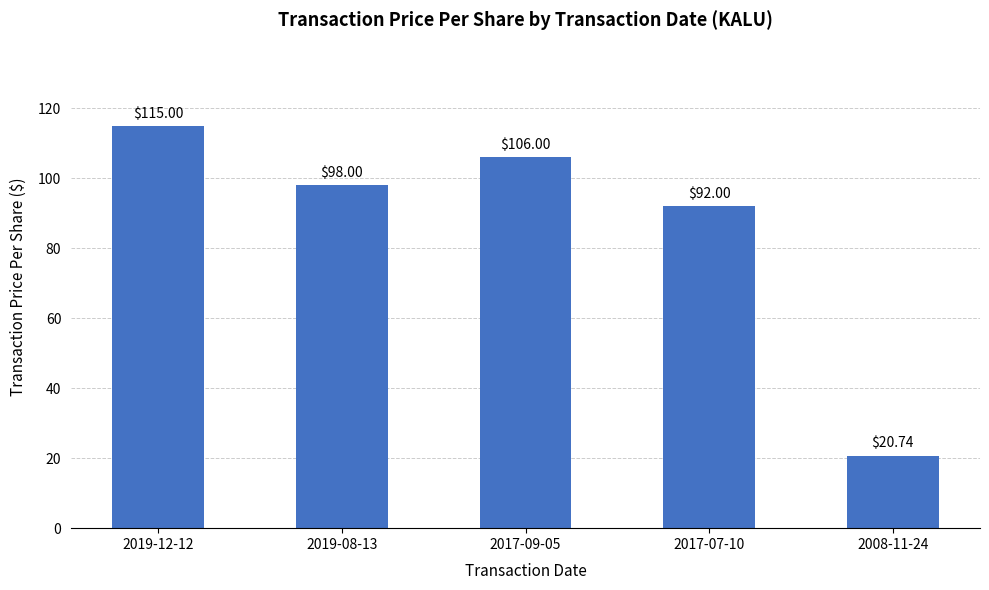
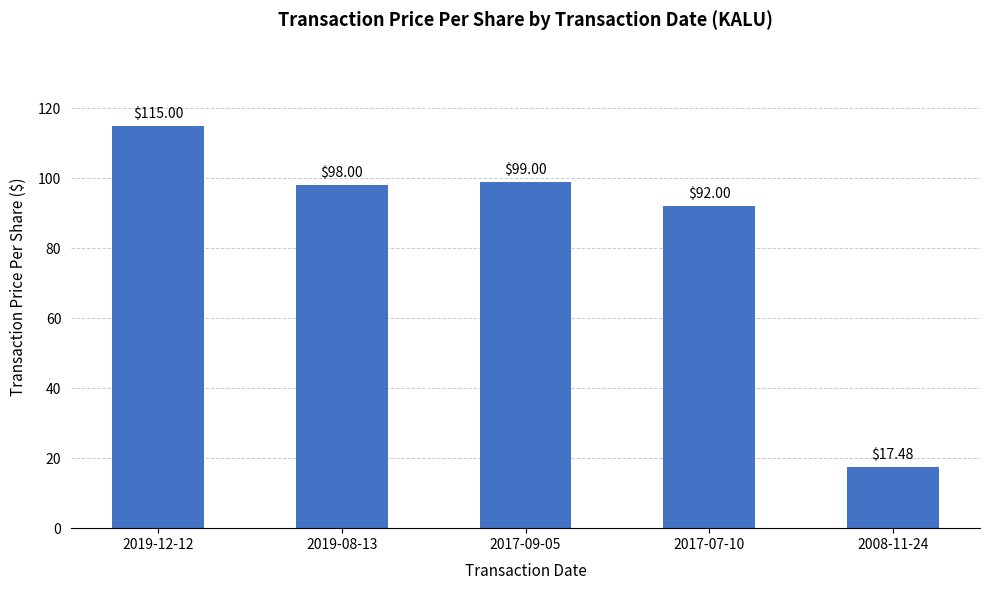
2017-09-05: $106.00 -> $99.00
2008-11-24: $20.74 -> $17.48
